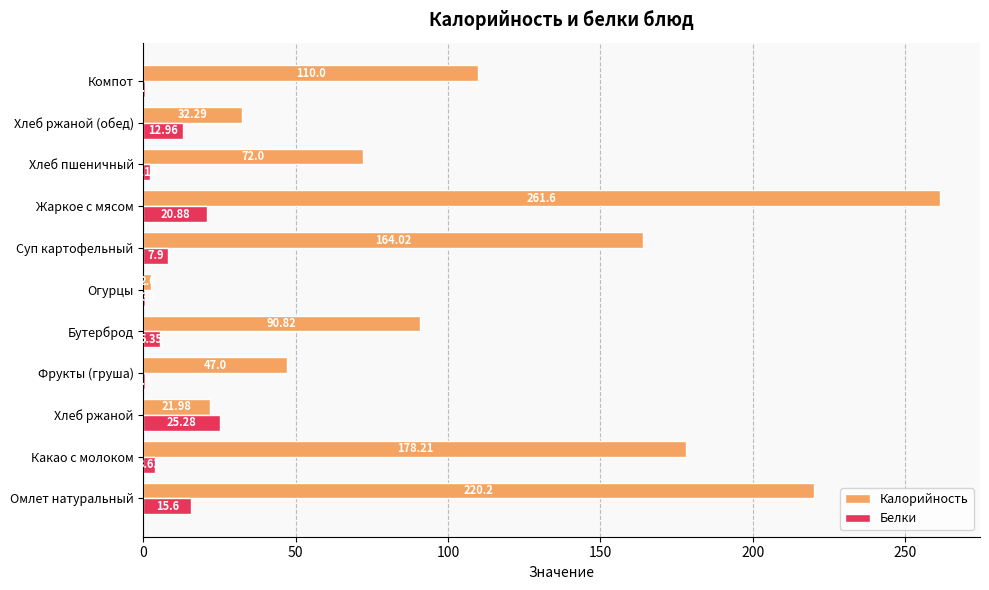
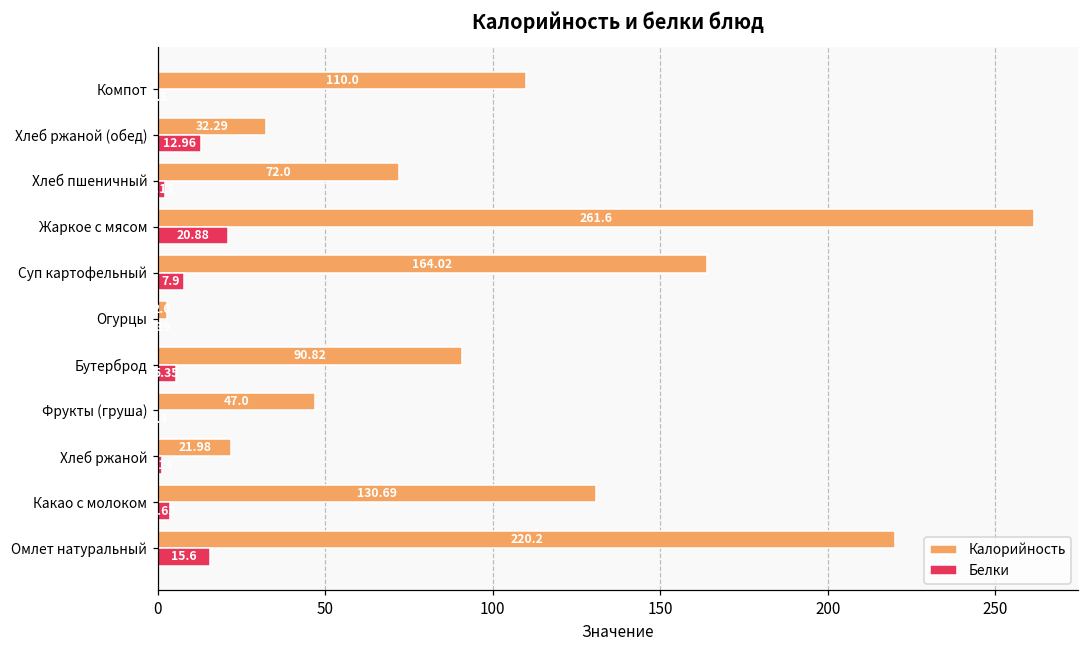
Белки, Хлеб ржаной: 25 -> 1
Калорийность, Какао с молоком: 178.21 -> 130.69
